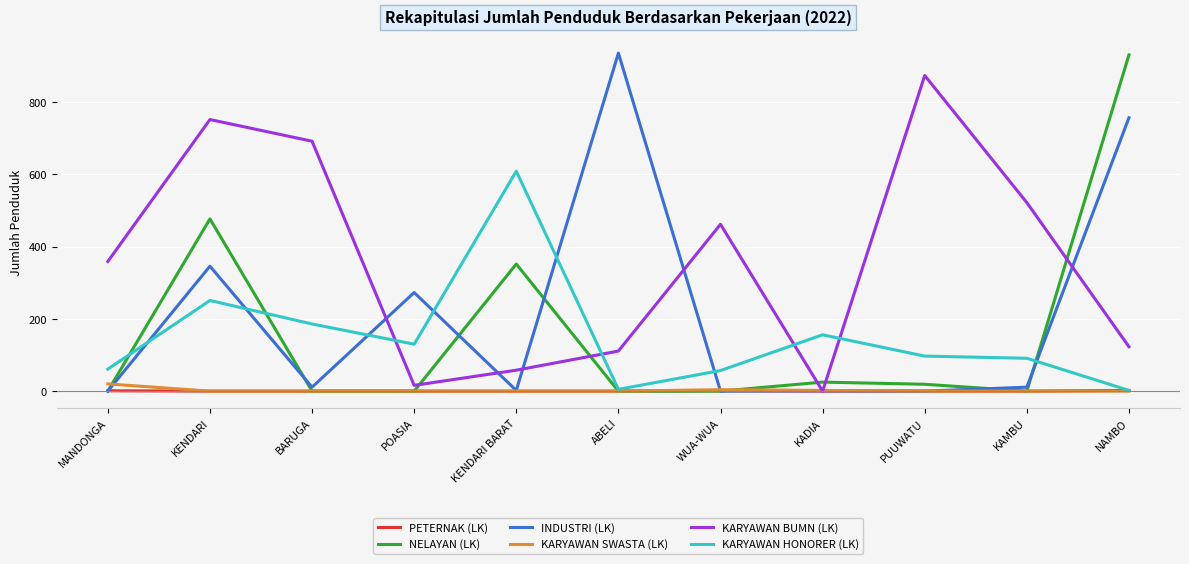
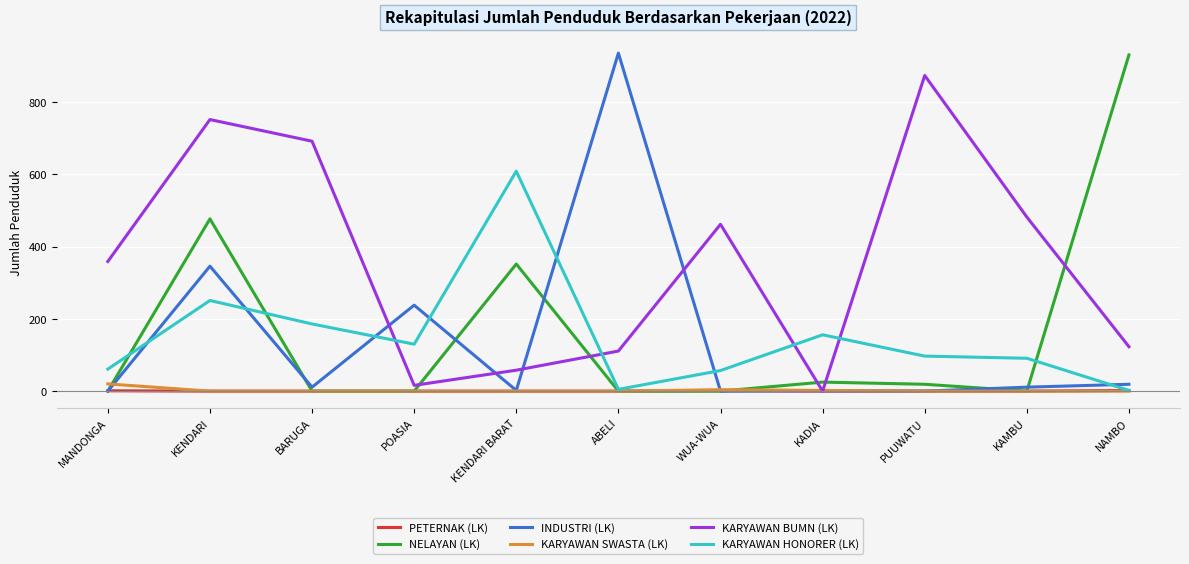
INDUSTRI (LK), POASIA: 270 -> 240
KARYAWAN BUMN (LK), KAMBU: 520 -> 480
INDUSTRI (LK), NAMBO: 760 -> 20
